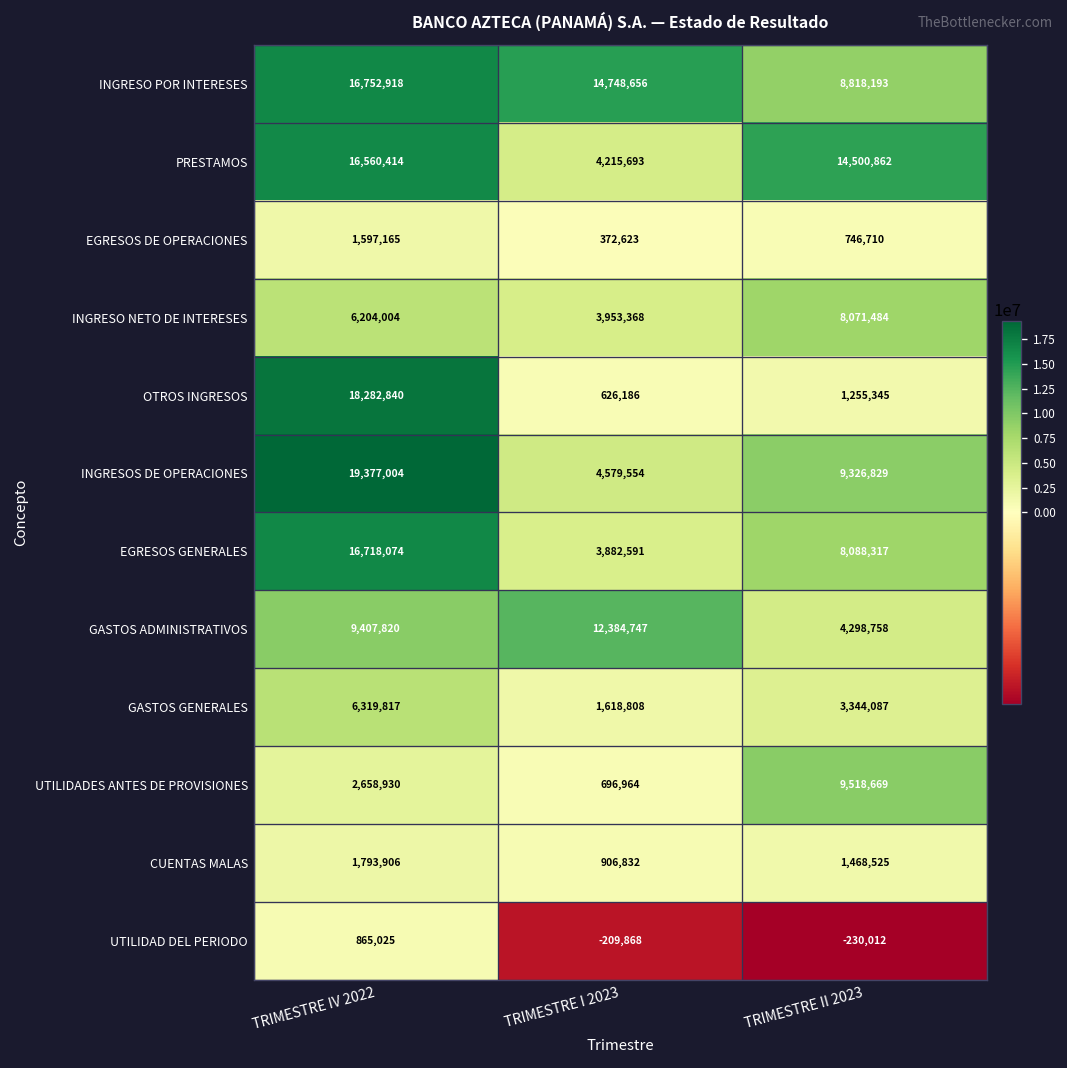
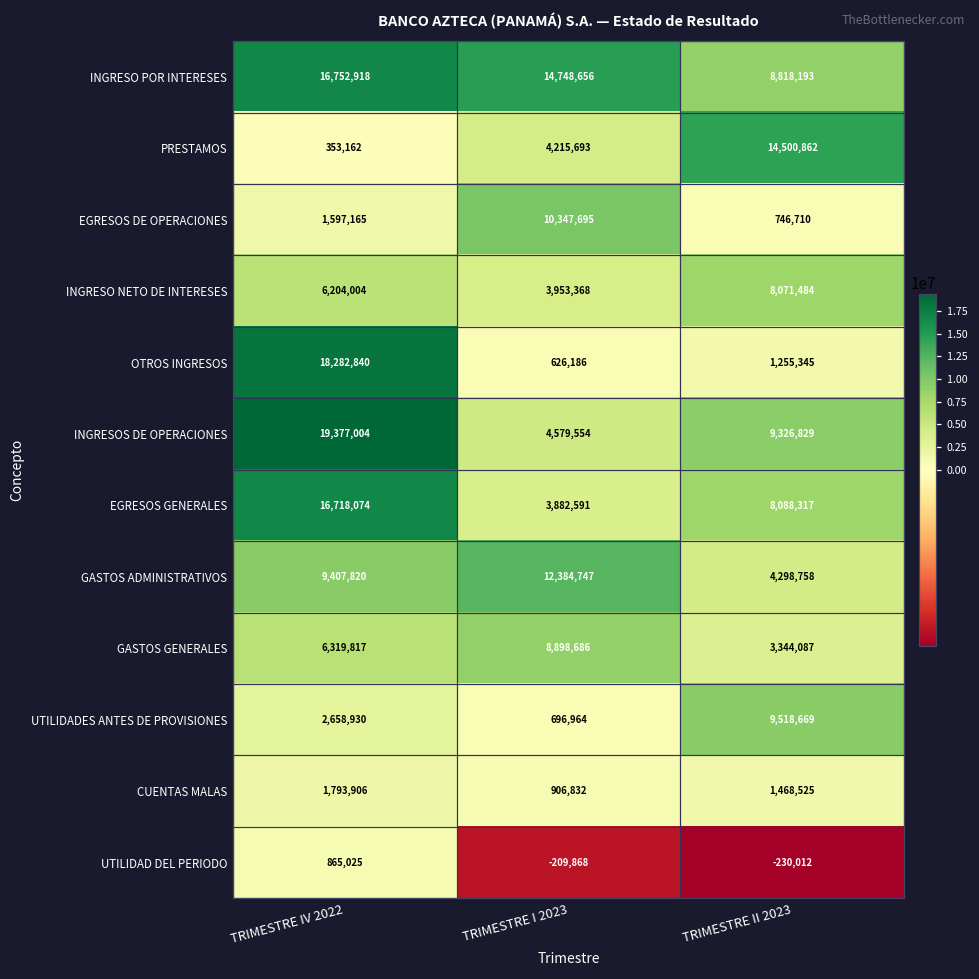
PRESTAMOS, TRIMESTRE IV 2022: 16,560,414 -> 353,162
EGRESOS DE OPERACIONES, TRIMESTRE I 2023: 372,623 -> 10,347,695
GASTOS GENERALES, TRIMESTRE I 2023: 1,618,808 -> 8,898,686
